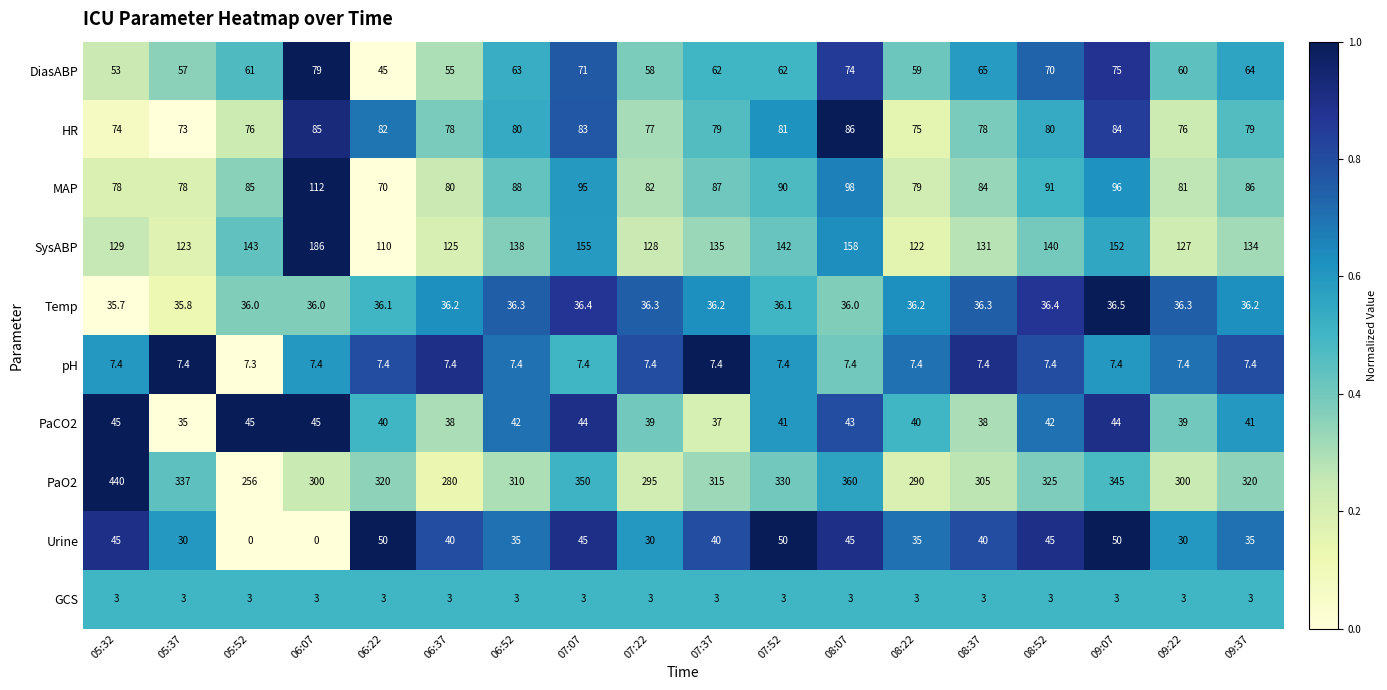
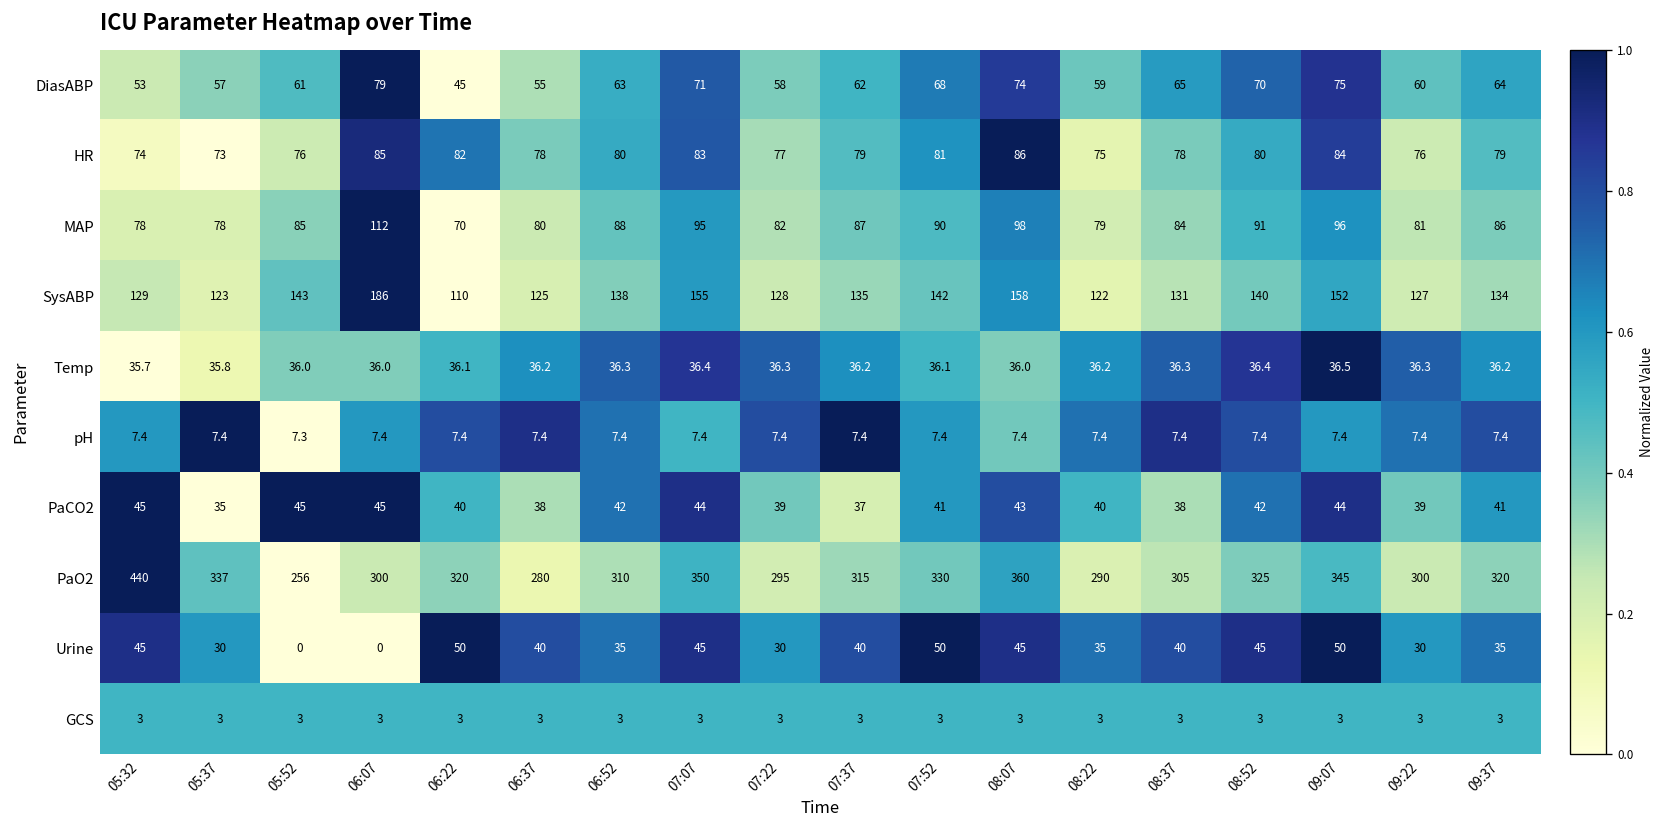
DiasABP, 07:52: 62 -> 68
